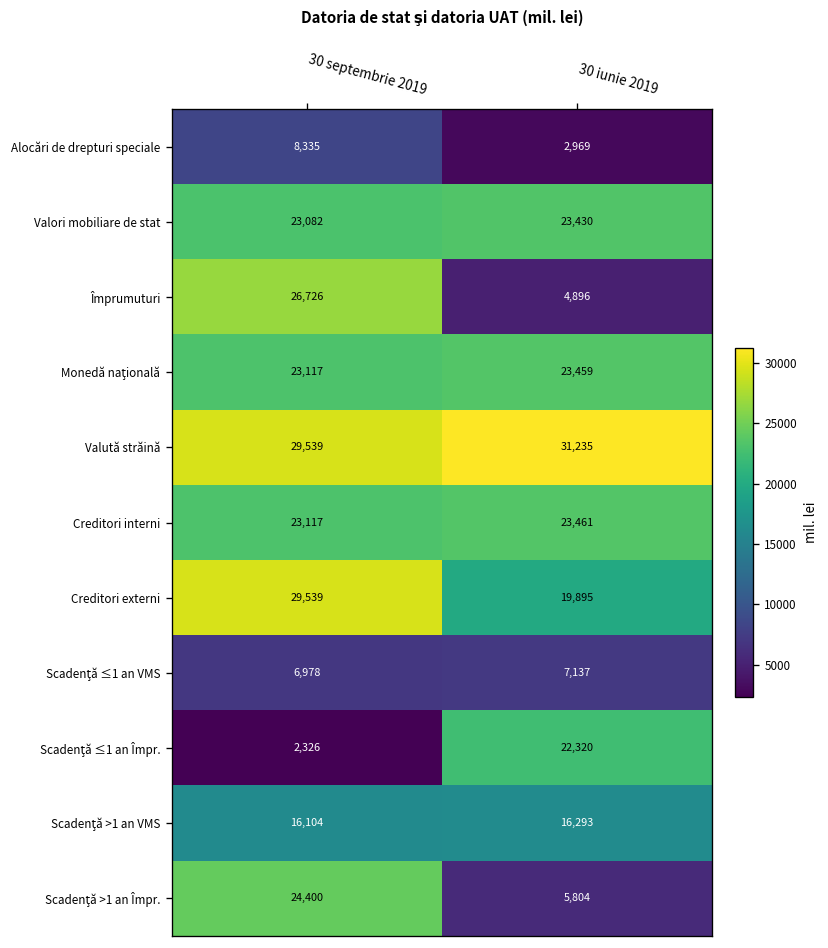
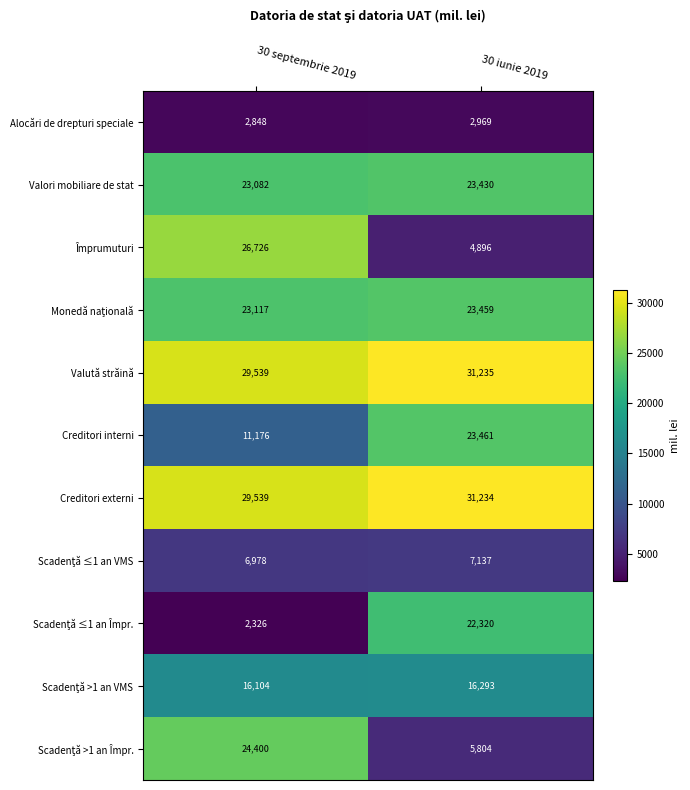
Alocări de drepturi speciale, 30 septembrie 2019: 8,335 -> 2,848
Creditori interni, 30 septembrie 2019: 23,117 -> 11,176
Creditori externi, 30 iunie 2019: 19,895 -> 31,234
